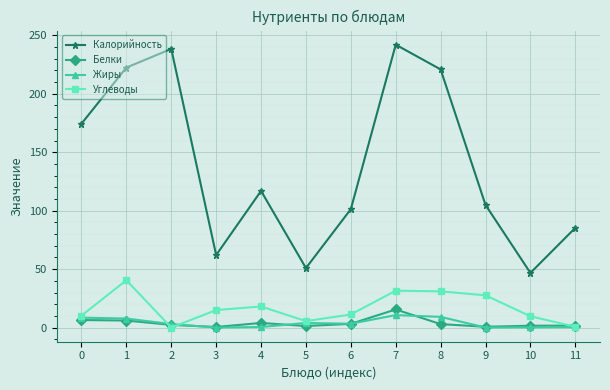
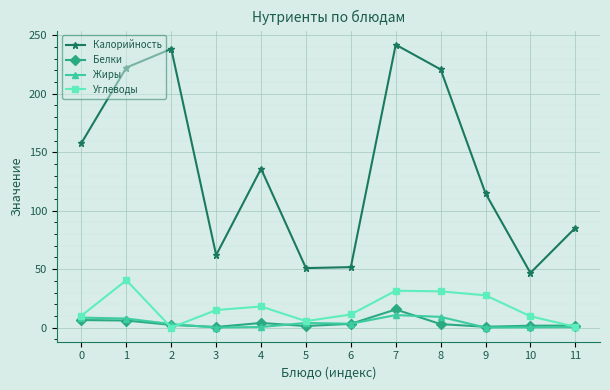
Калорийность, 0: 174 -> 158
Калорийность, 4: 117 -> 136
Калорийность, 6: 101 -> 52
Калорийность, 9: 105 -> 115
